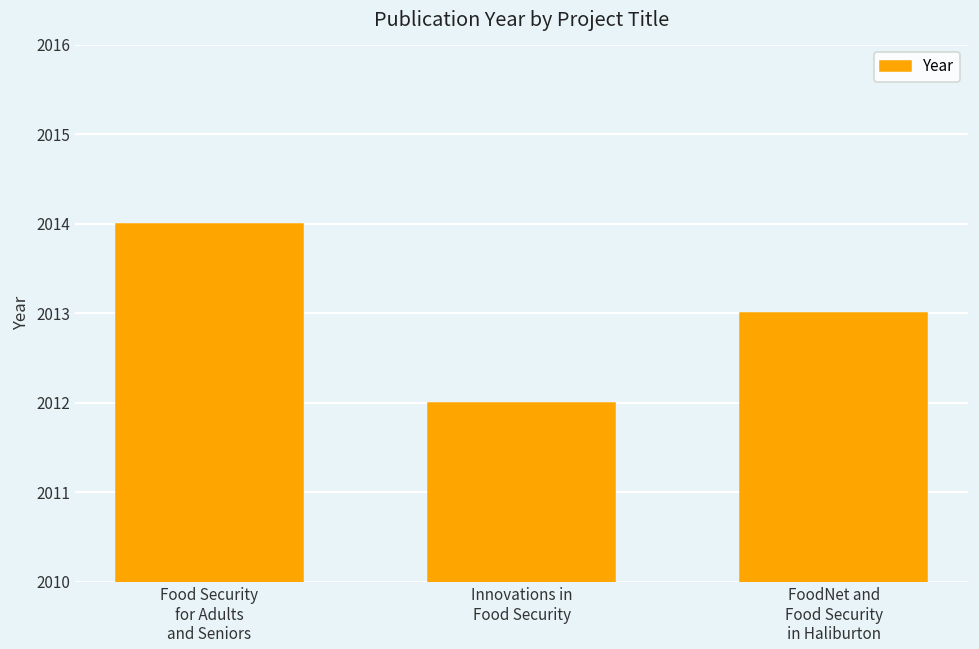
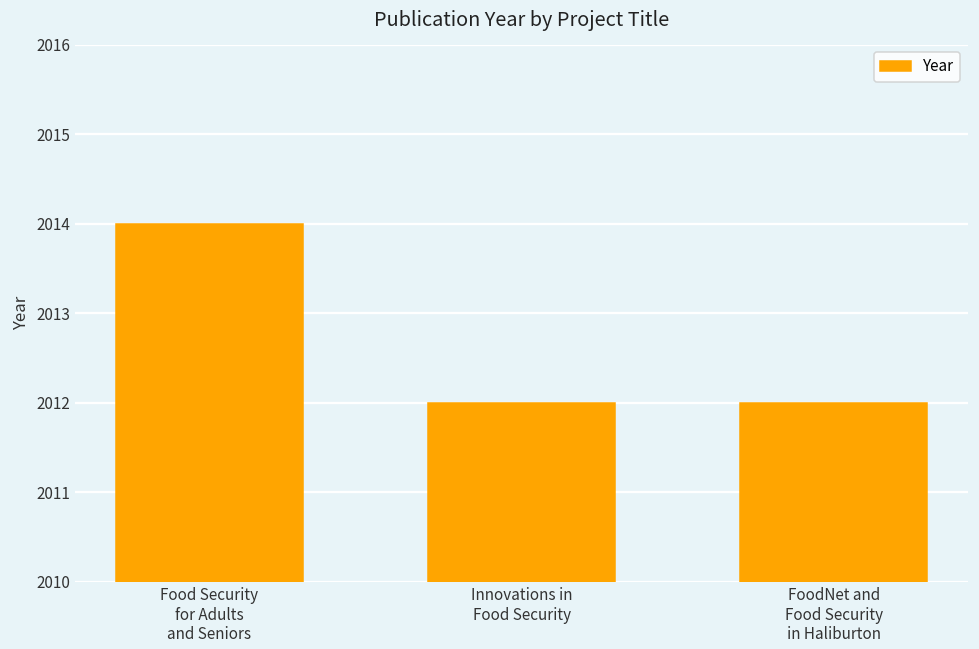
FoodNet and Food Security in Haliburton: 2013 -> 2012
